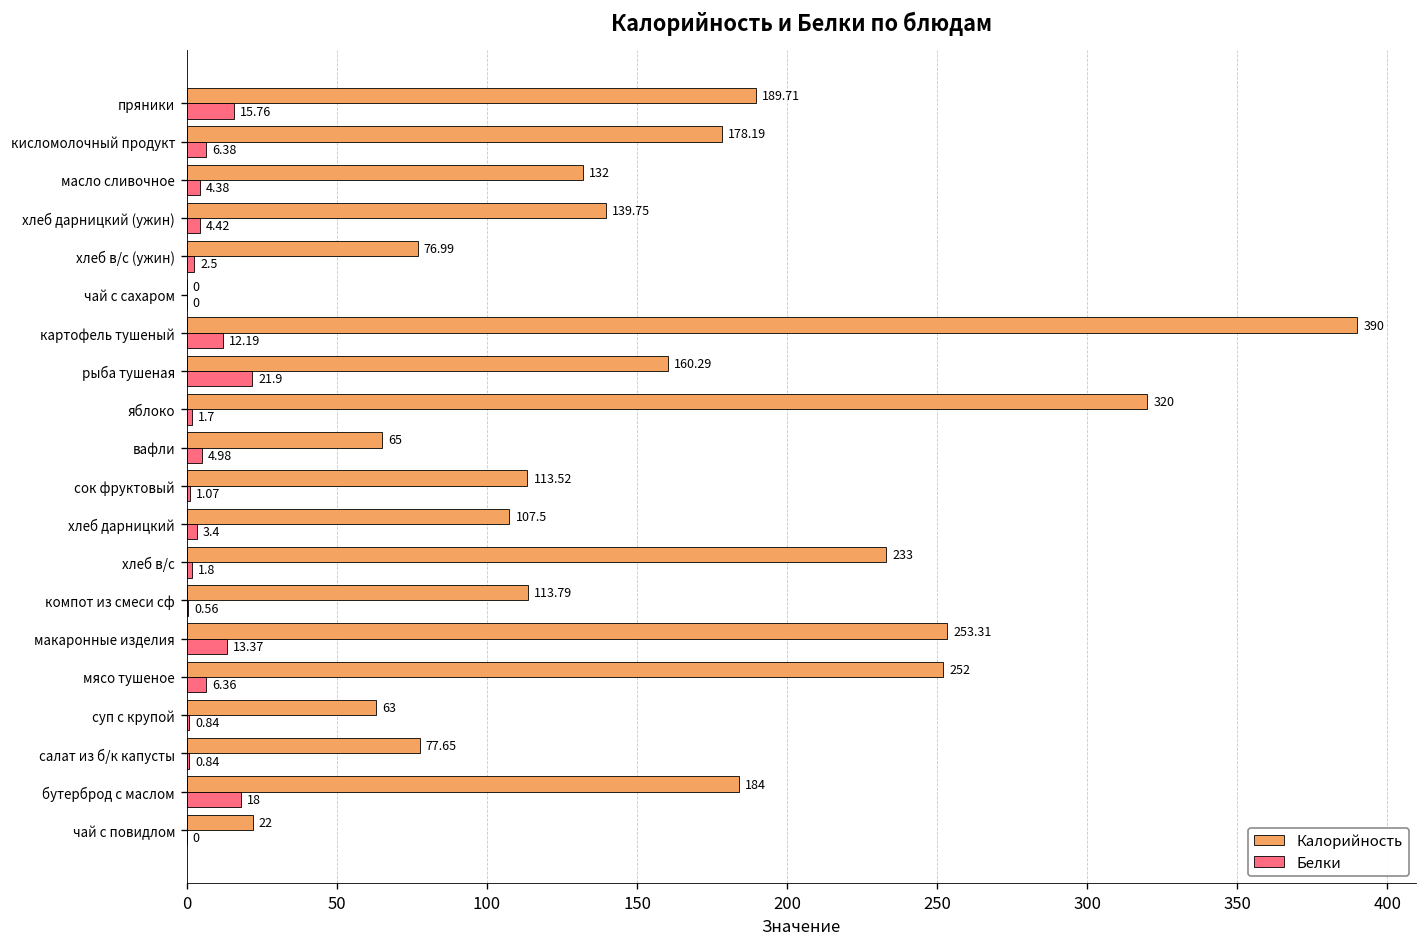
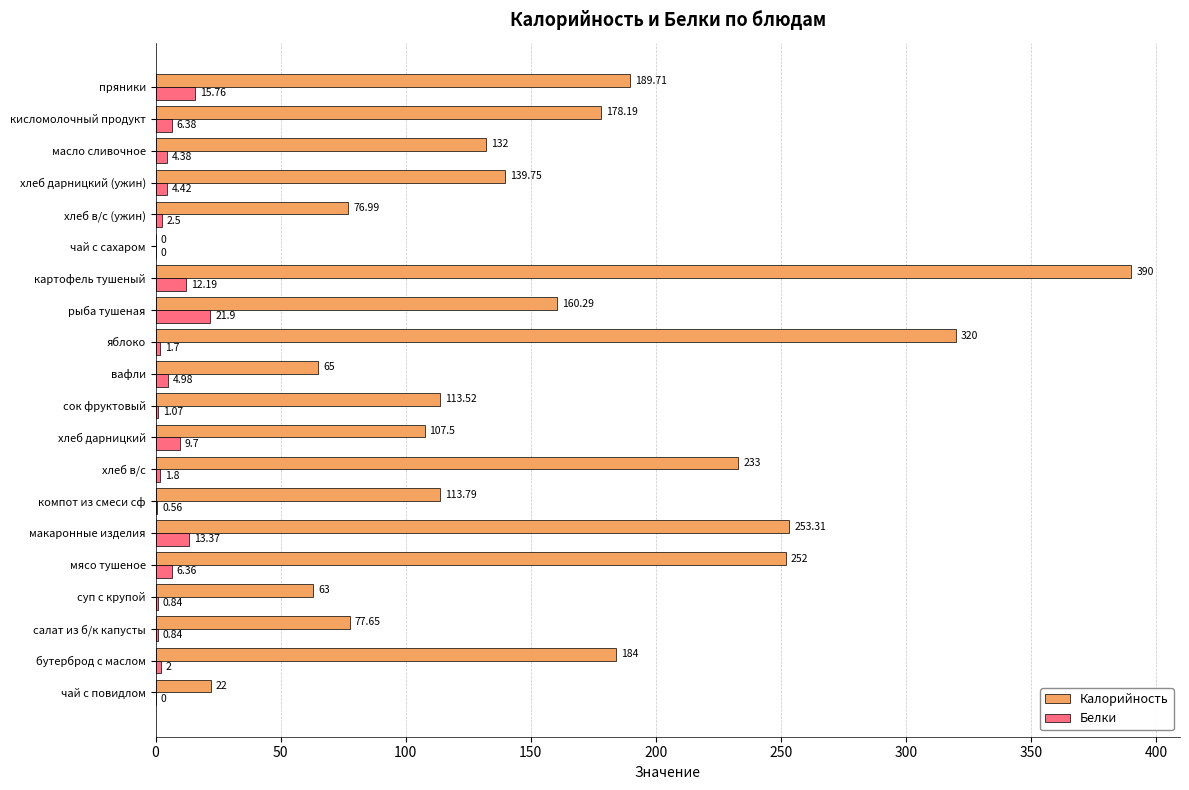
Белки, хлеб дарницкий: 3.4 -> 9.7
Белки, бутерброд с маслом: 18 -> 2
